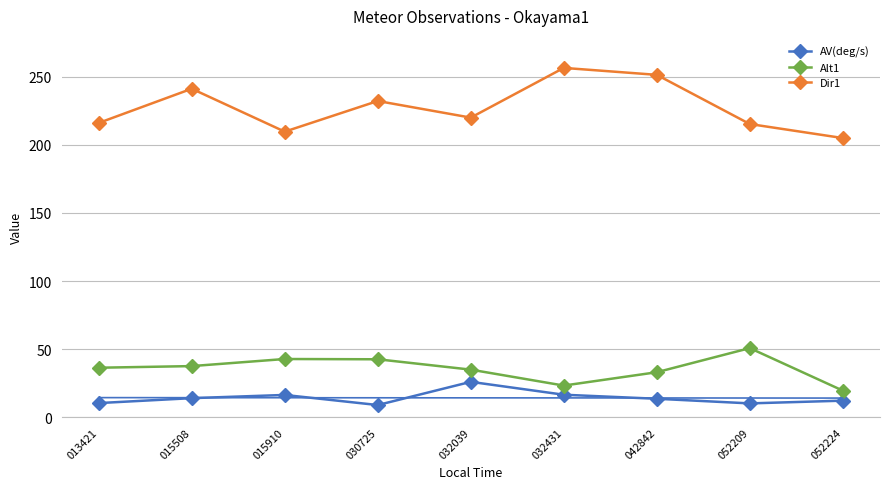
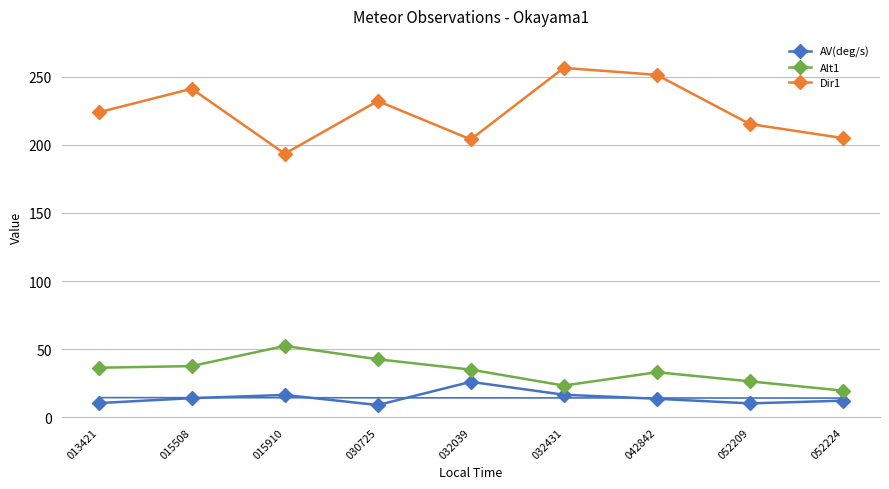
Dir1, 013421: 216 -> 224
Alt1, 015910: 43 -> 52
Dir1, 015910: 210 -> 194
Dir1, 032039: 220 -> 204
Alt1, 052209: 51 -> 26
